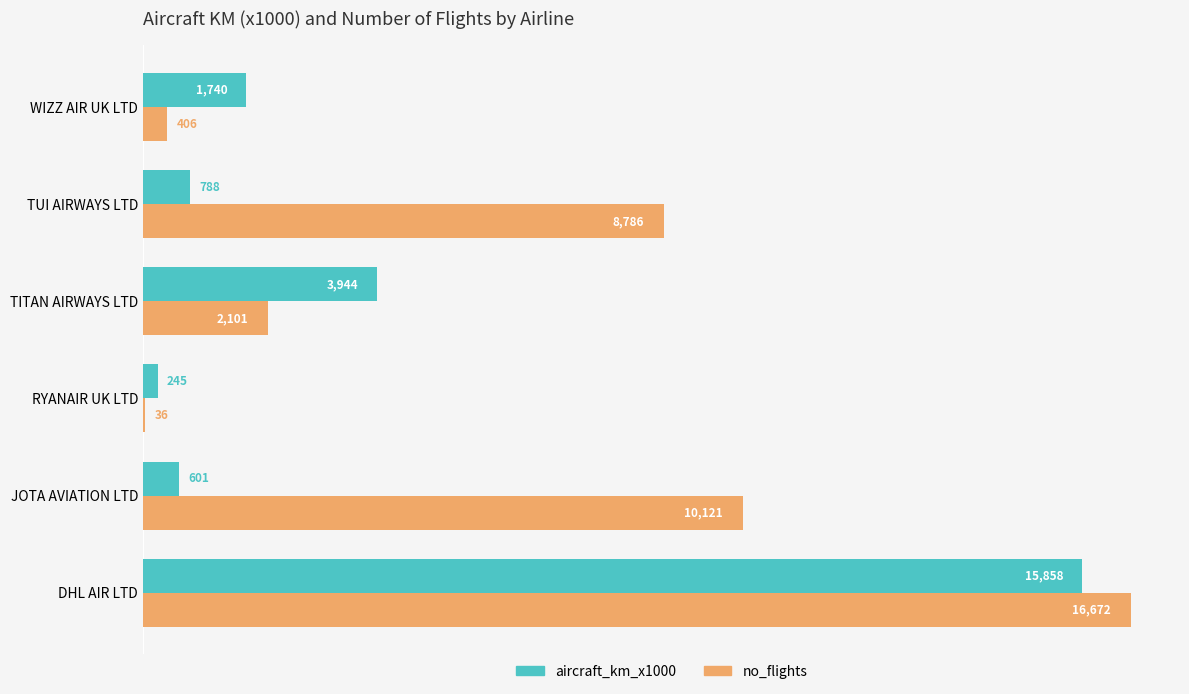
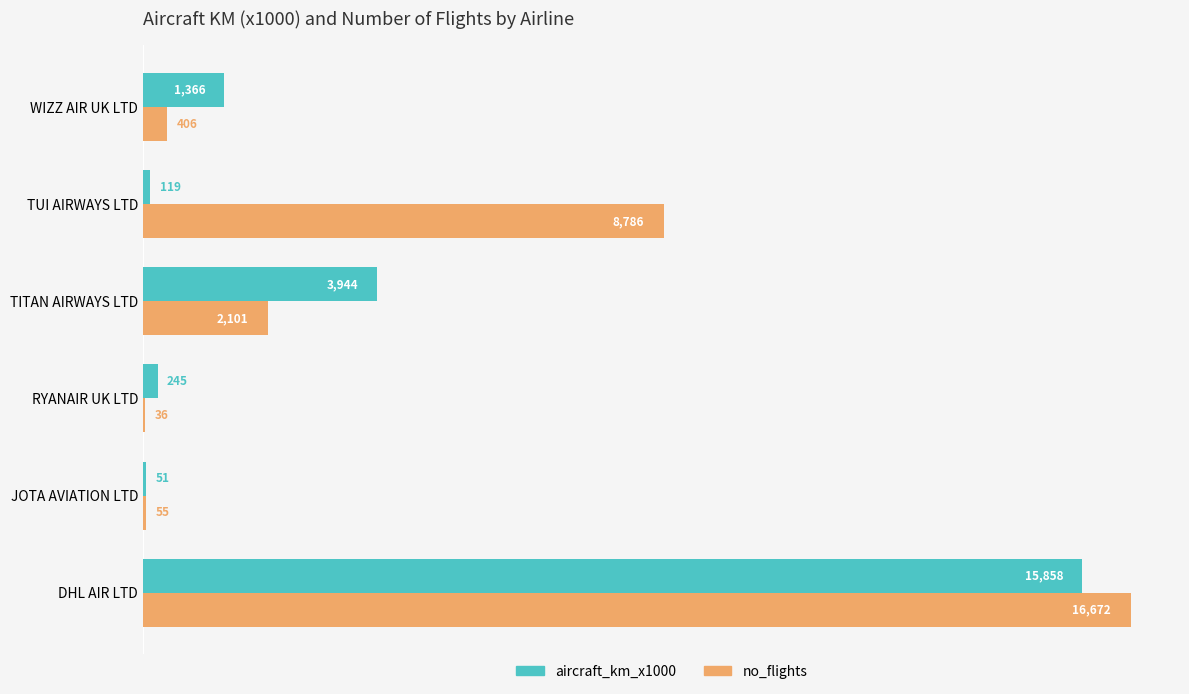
aircraft_km_x1000, WIZZ AIR UK LTD: 1,740 -> 1,366
aircraft_km_x1000, TUI AIRWAYS LTD: 788 -> 119
aircraft_km_x1000, JOTA AVIATION LTD: 601 -> 51
no_flights, JOTA AVIATION LTD: 10,121 -> 55
